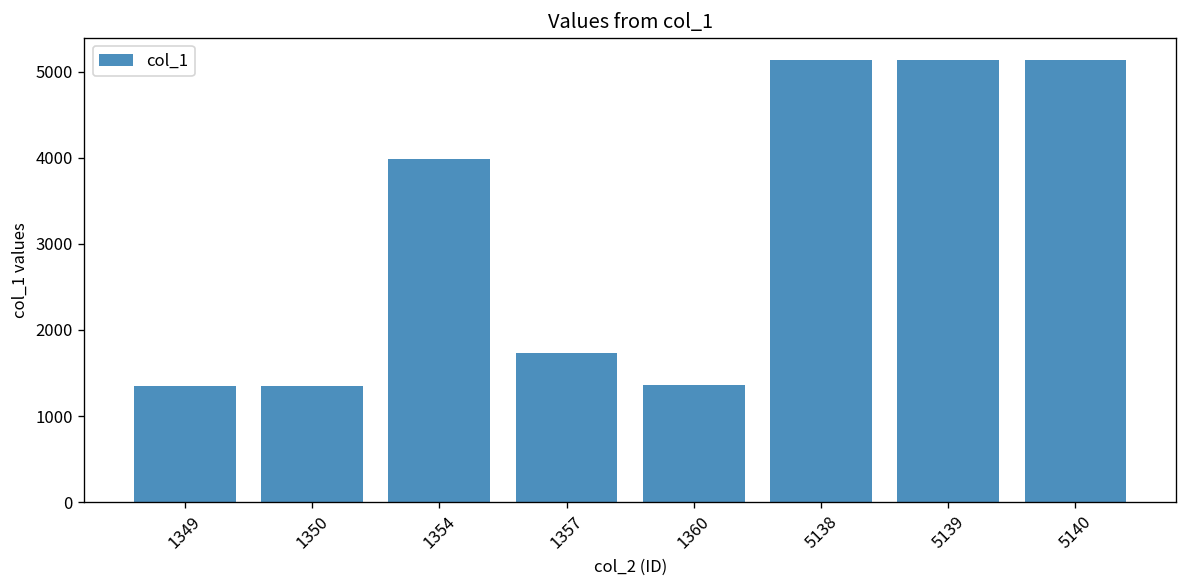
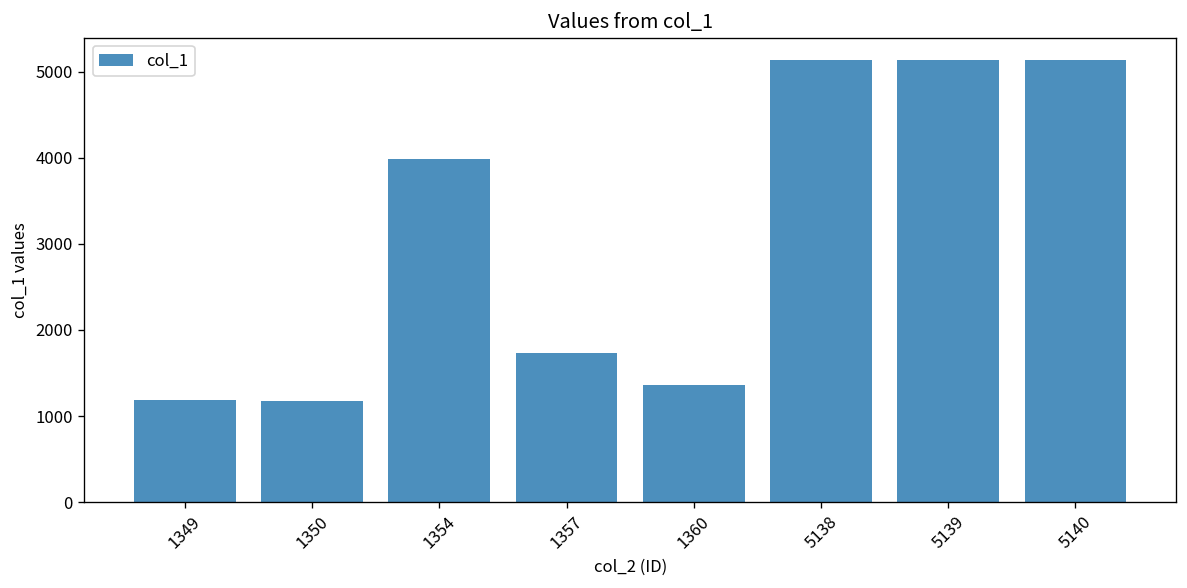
1349: 1300 -> 1200
1350: 1400 -> 1200
